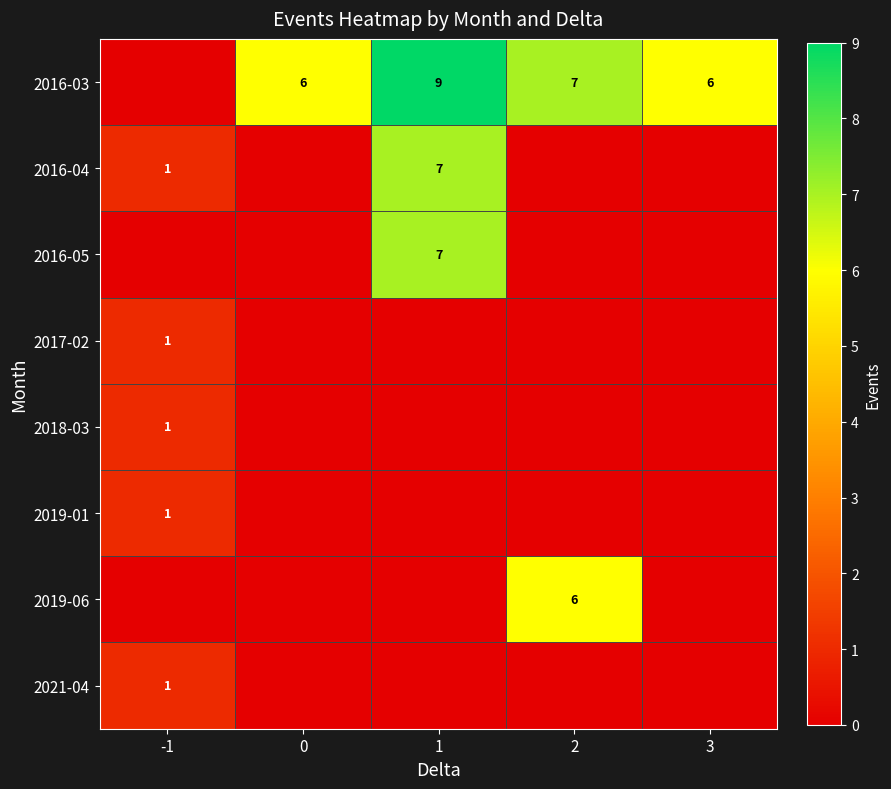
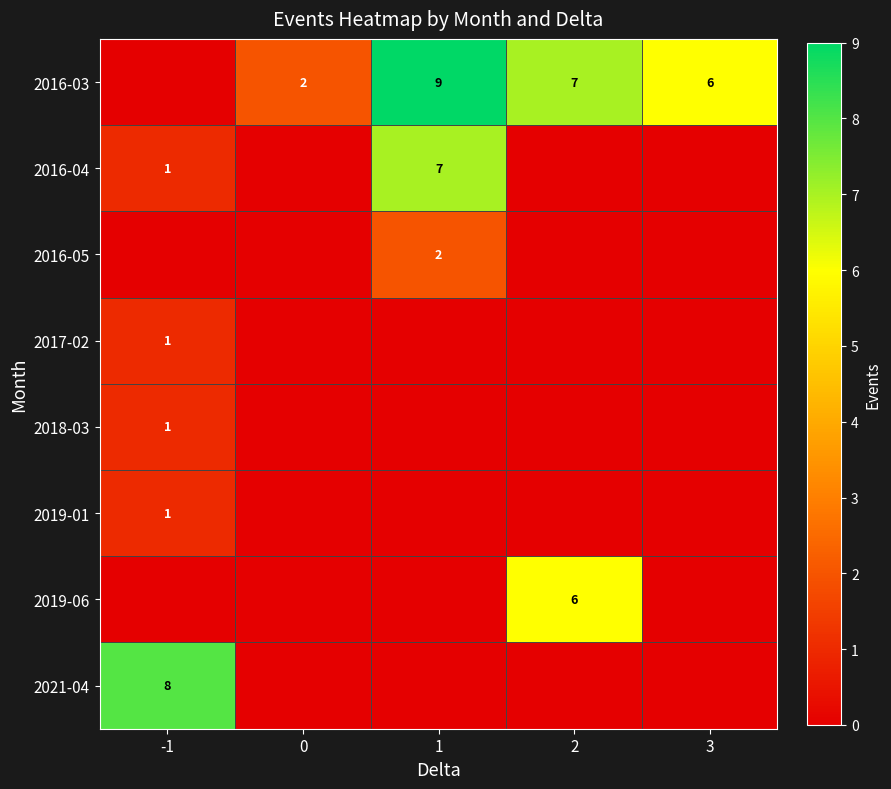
2016-03, 0: 6 -> 2
2016-05, 1: 7 -> 2
2021-04, -1: 1 -> 8
